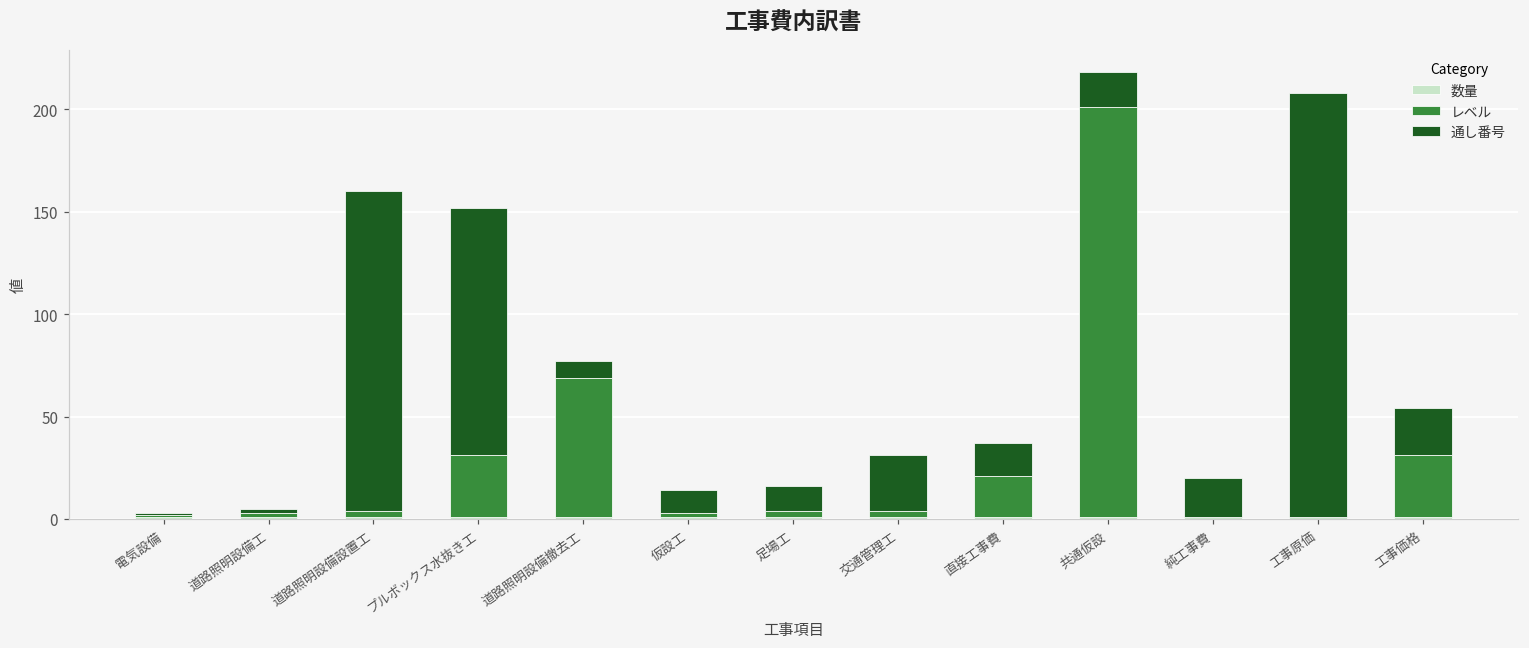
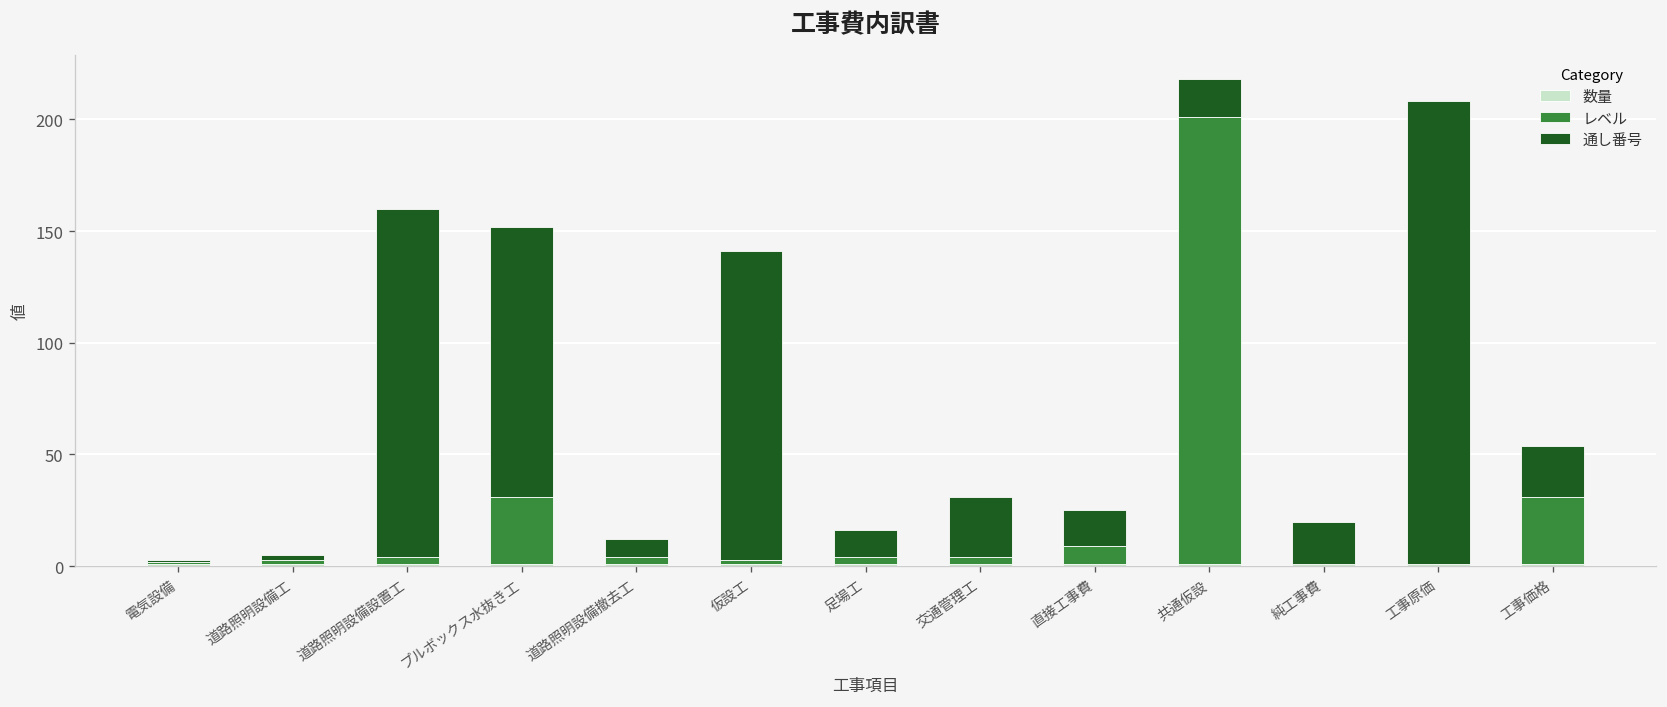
レベル, 道路照明設備撤去工: 68 -> 3
通し番号, 仮設工: 11 -> 138
レベル, 直接工事費: 20 -> 8
